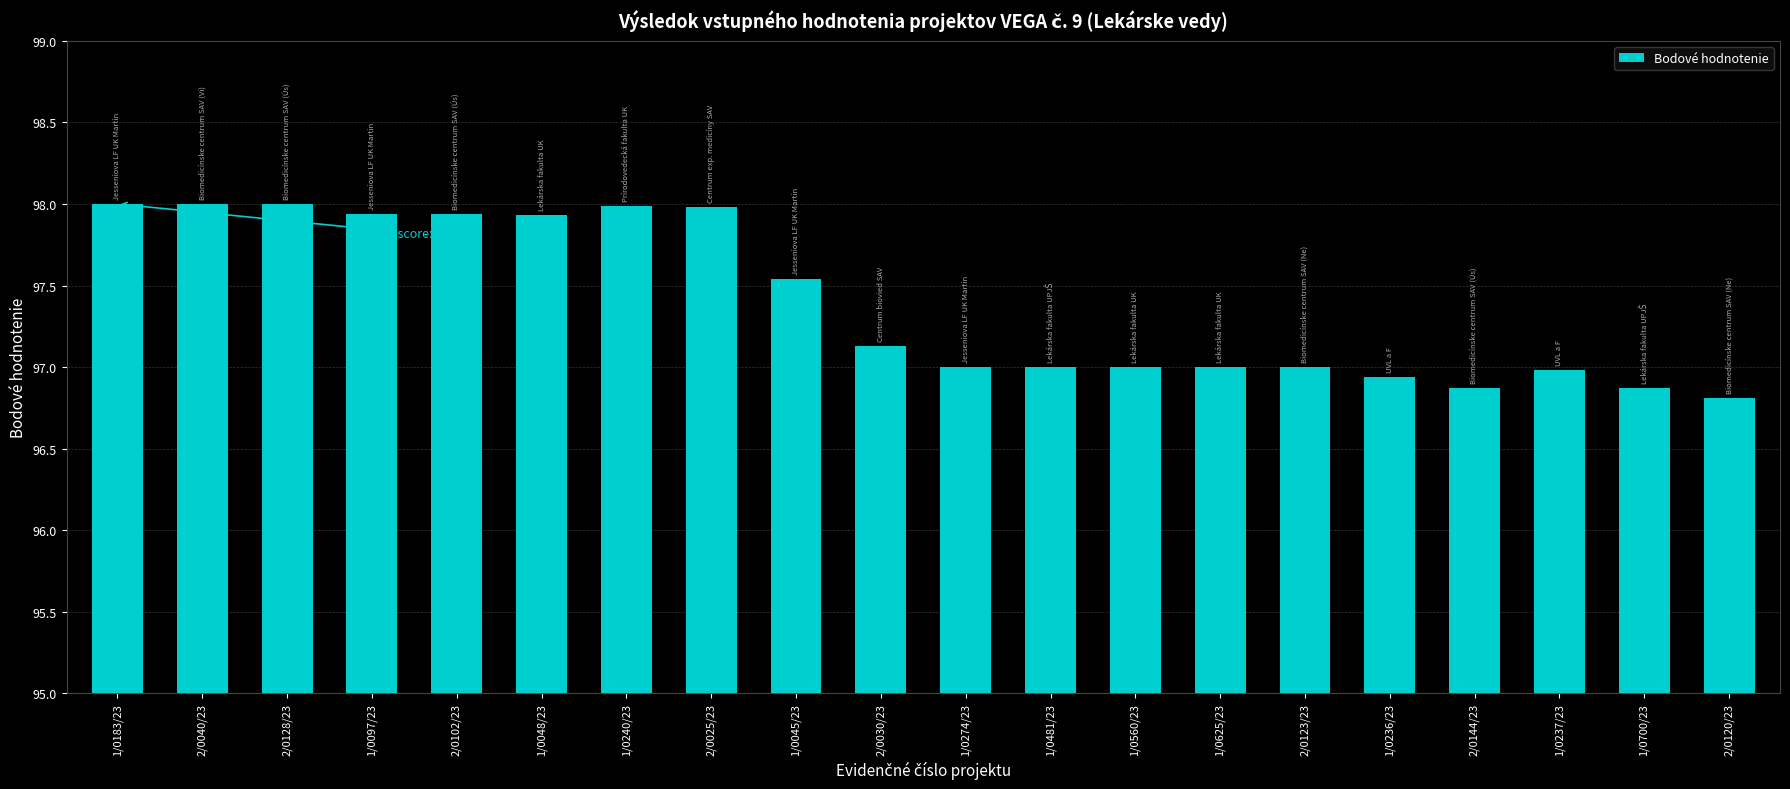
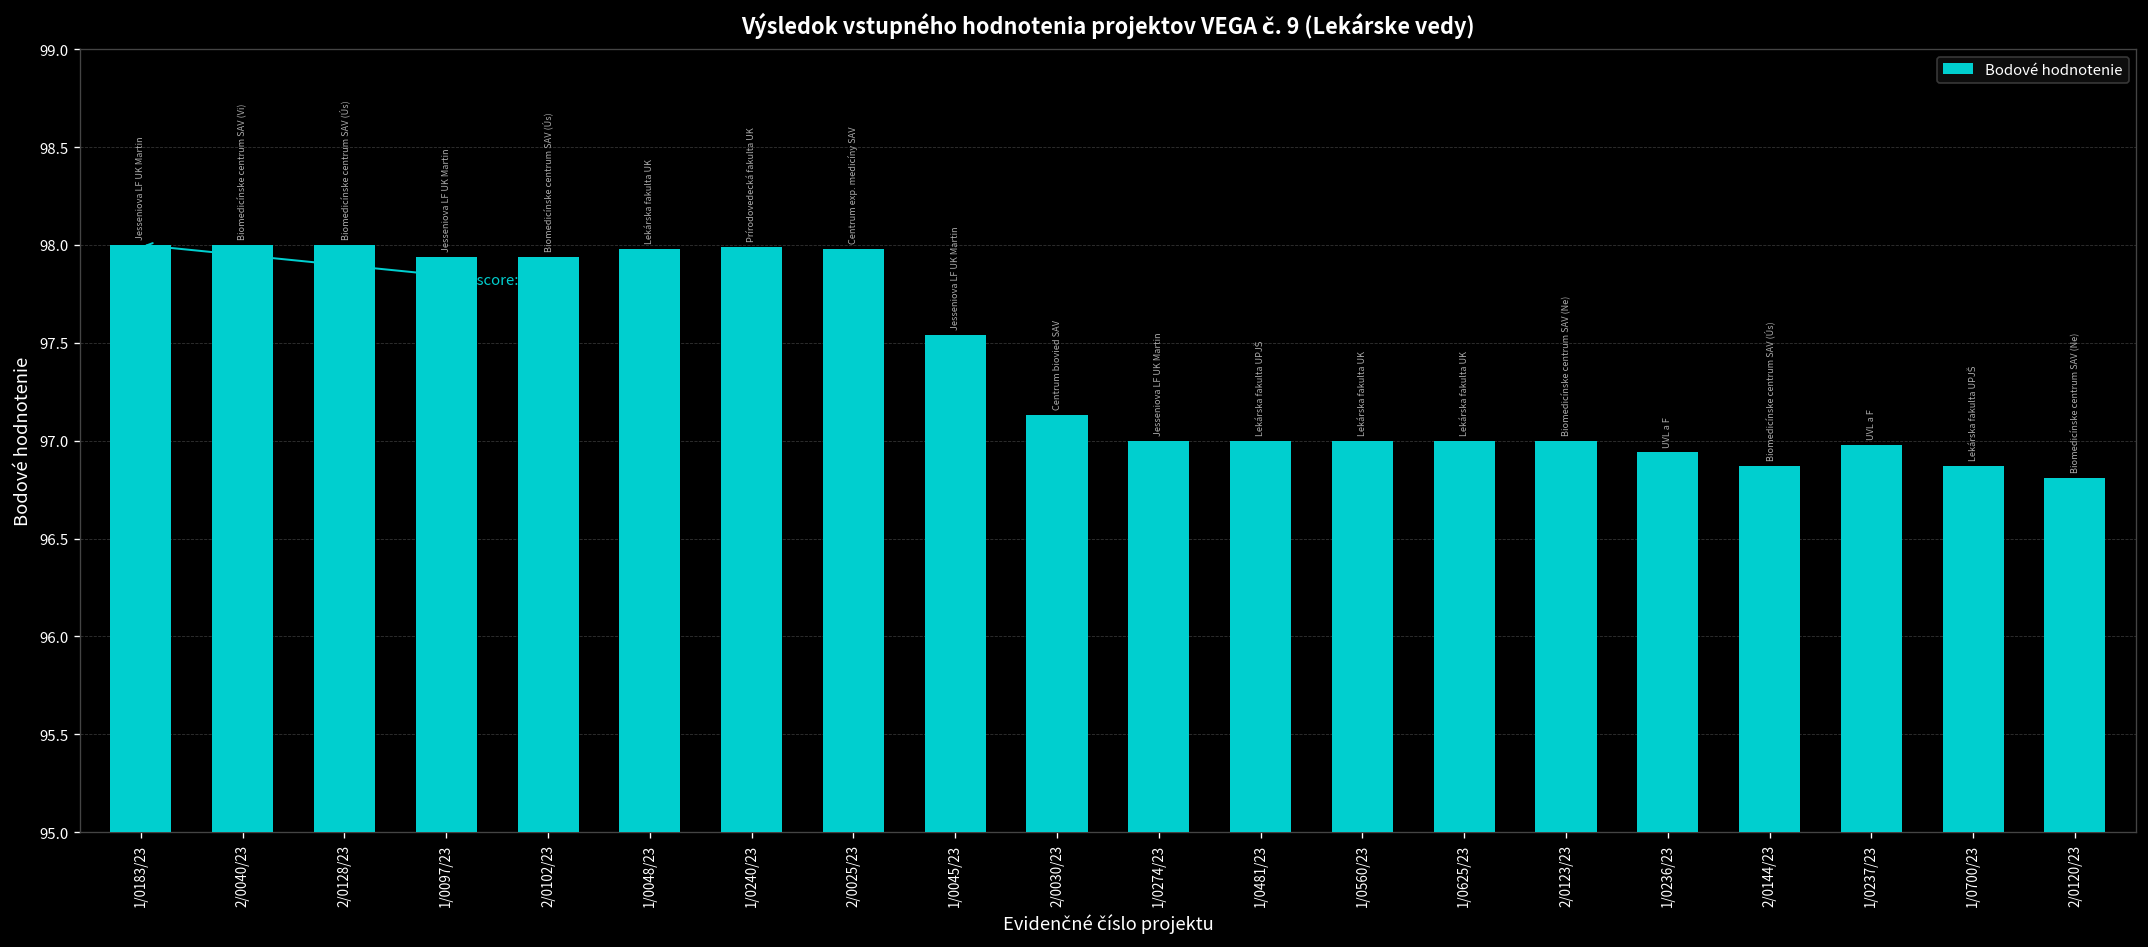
1/0048/23: 97.93 -> 97.98
